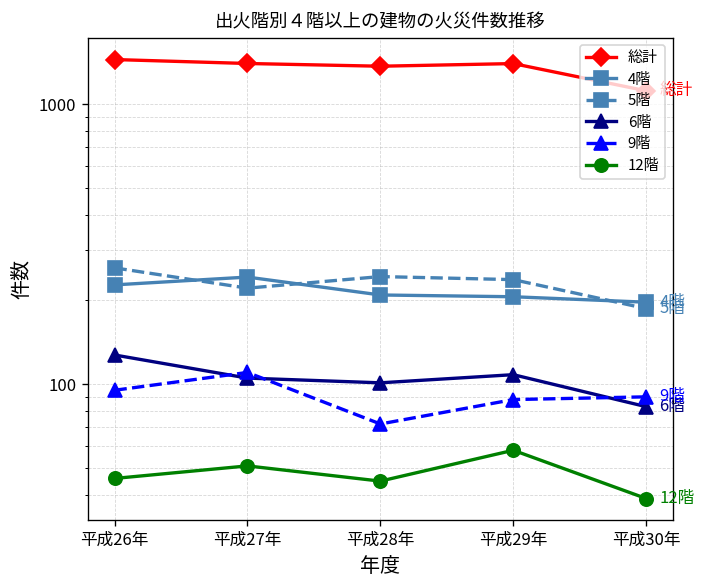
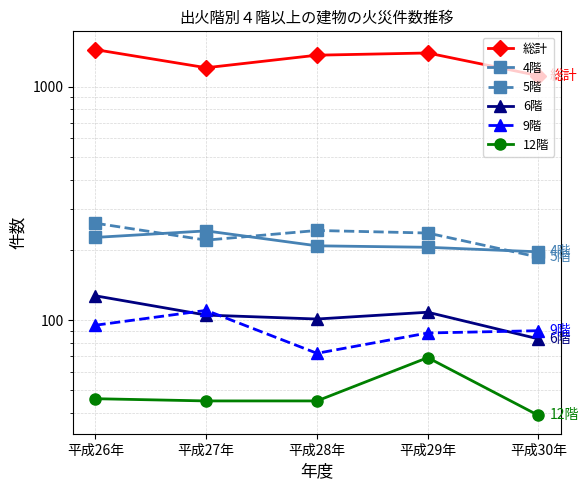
総計, 平成27年: 1400 -> 1200
12階, 平成27年: 51 -> 45
12階, 平成29年: 58 -> 69
